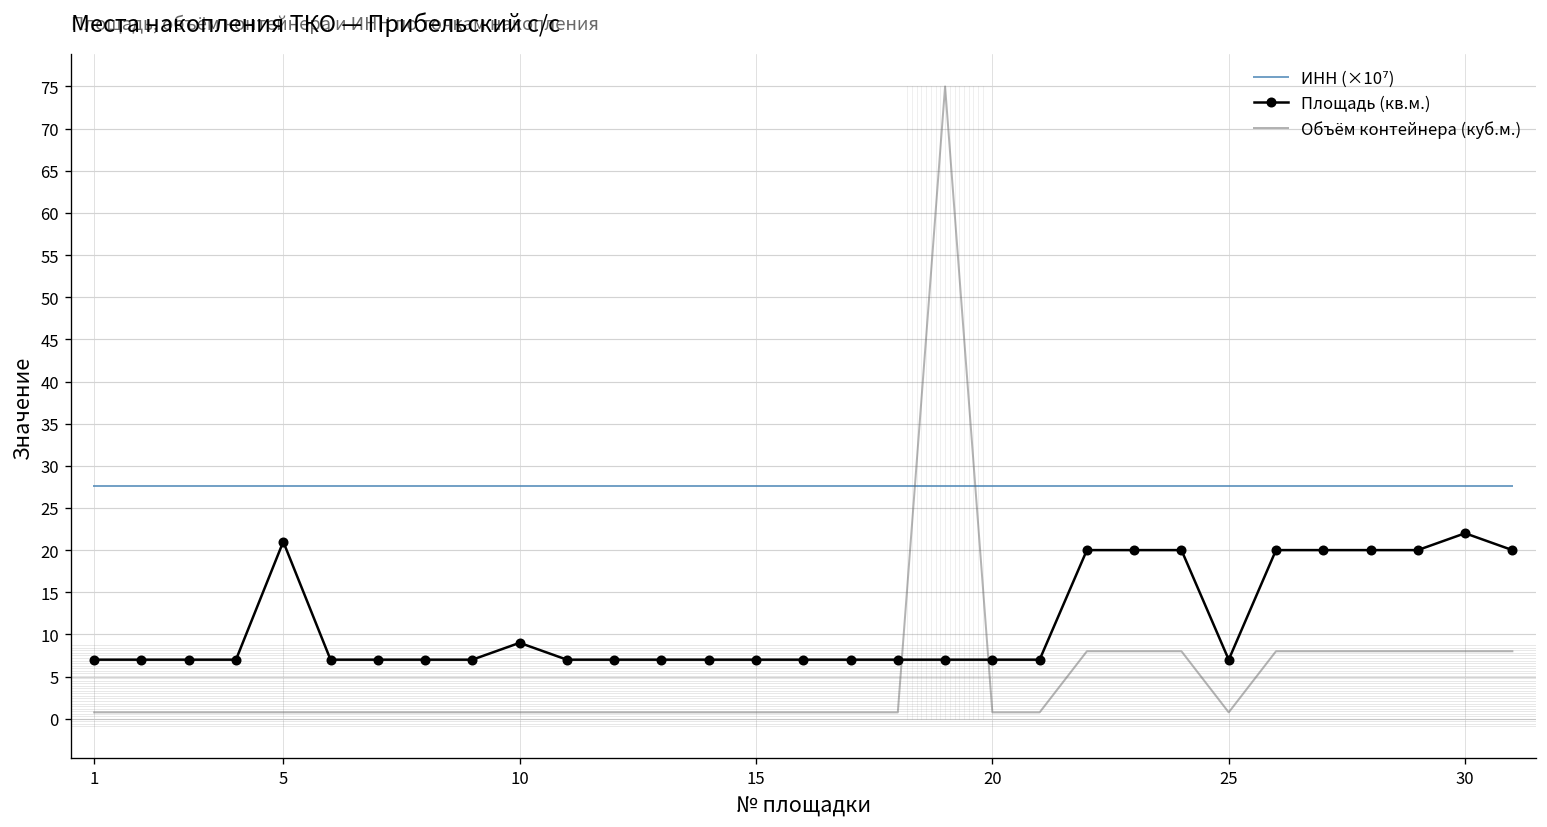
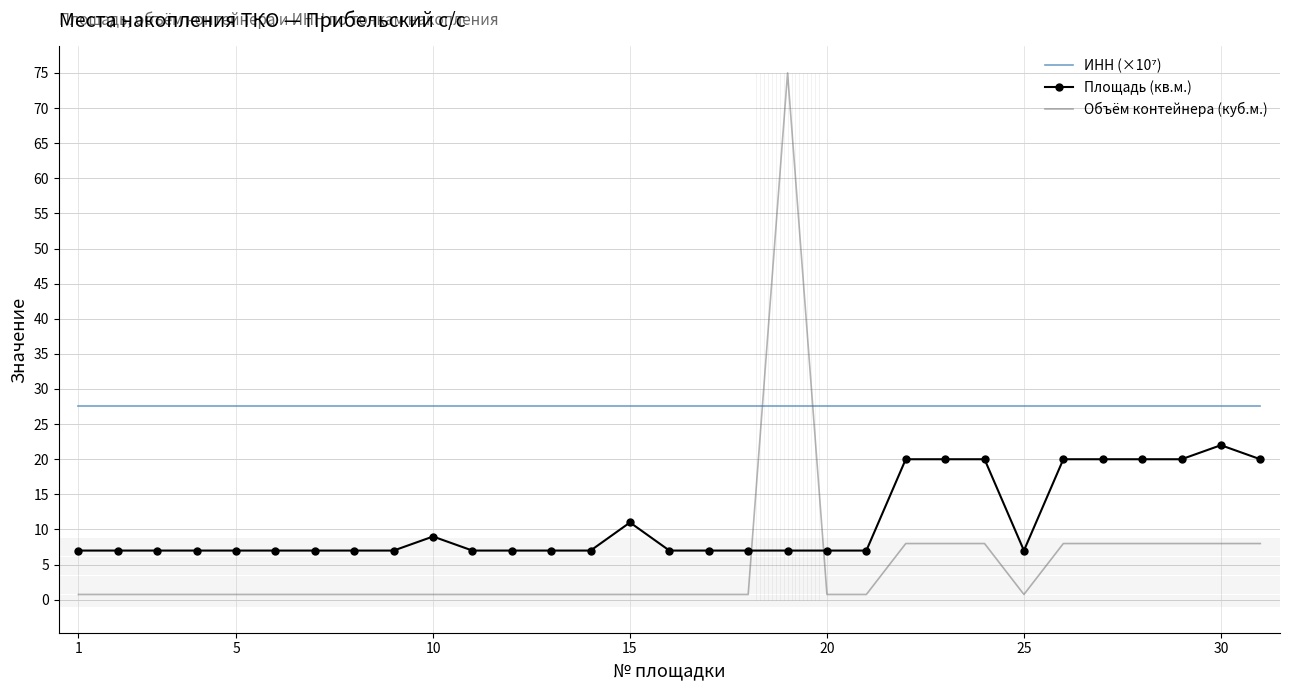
Площадь (кв.м.), 5: 21 -> 7
Площадь (кв.м.), 15: 7 -> 11
